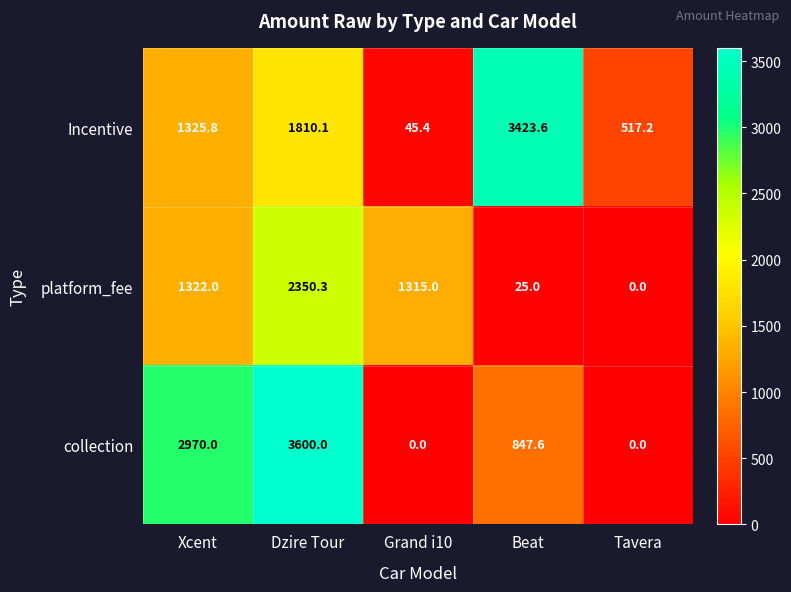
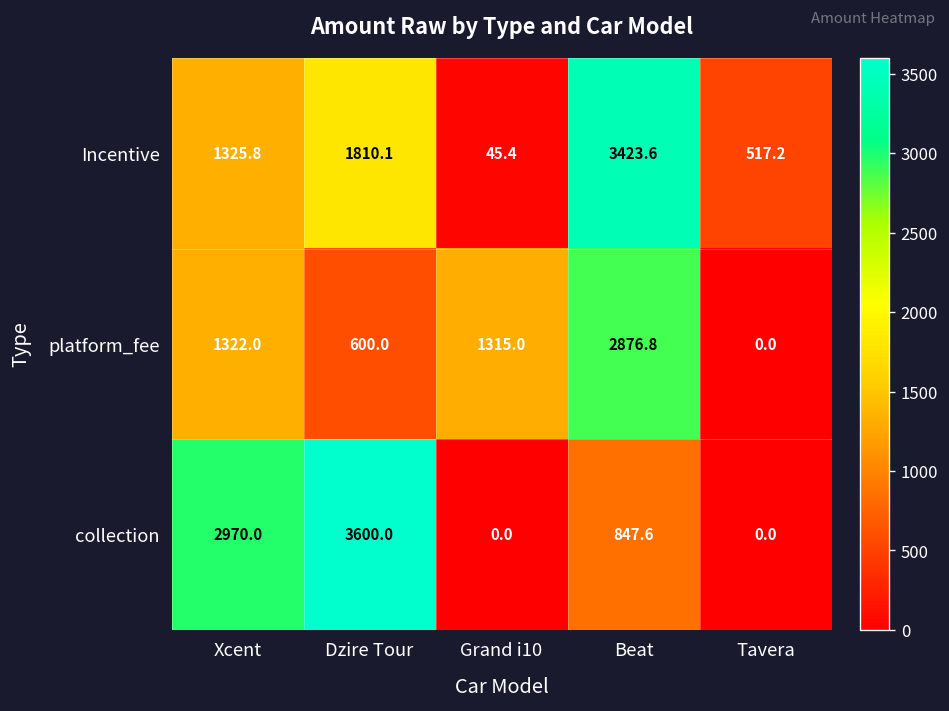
platform_fee, Dzire Tour: 2350.3 -> 600.0
platform_fee, Beat: 25.0 -> 2876.8
